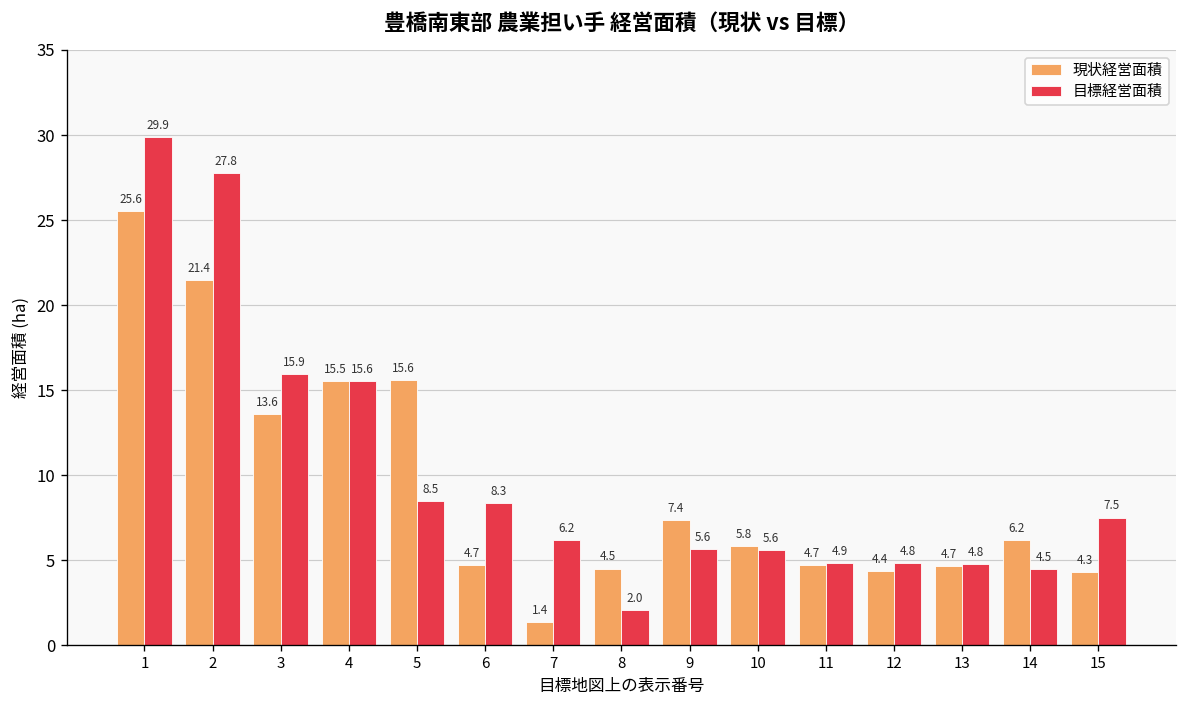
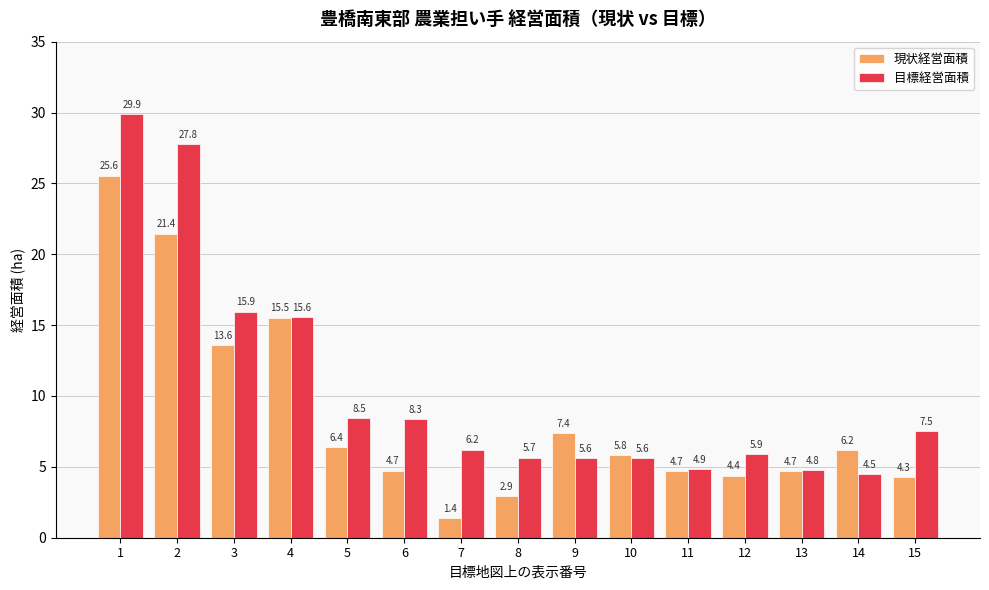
現状経営面積, 5: 15.6 -> 6.4
現状経営面積, 8: 4.5 -> 2.9
目標経営面積, 8: 2.0 -> 5.7
目標経営面積, 12: 4.8 -> 5.9
